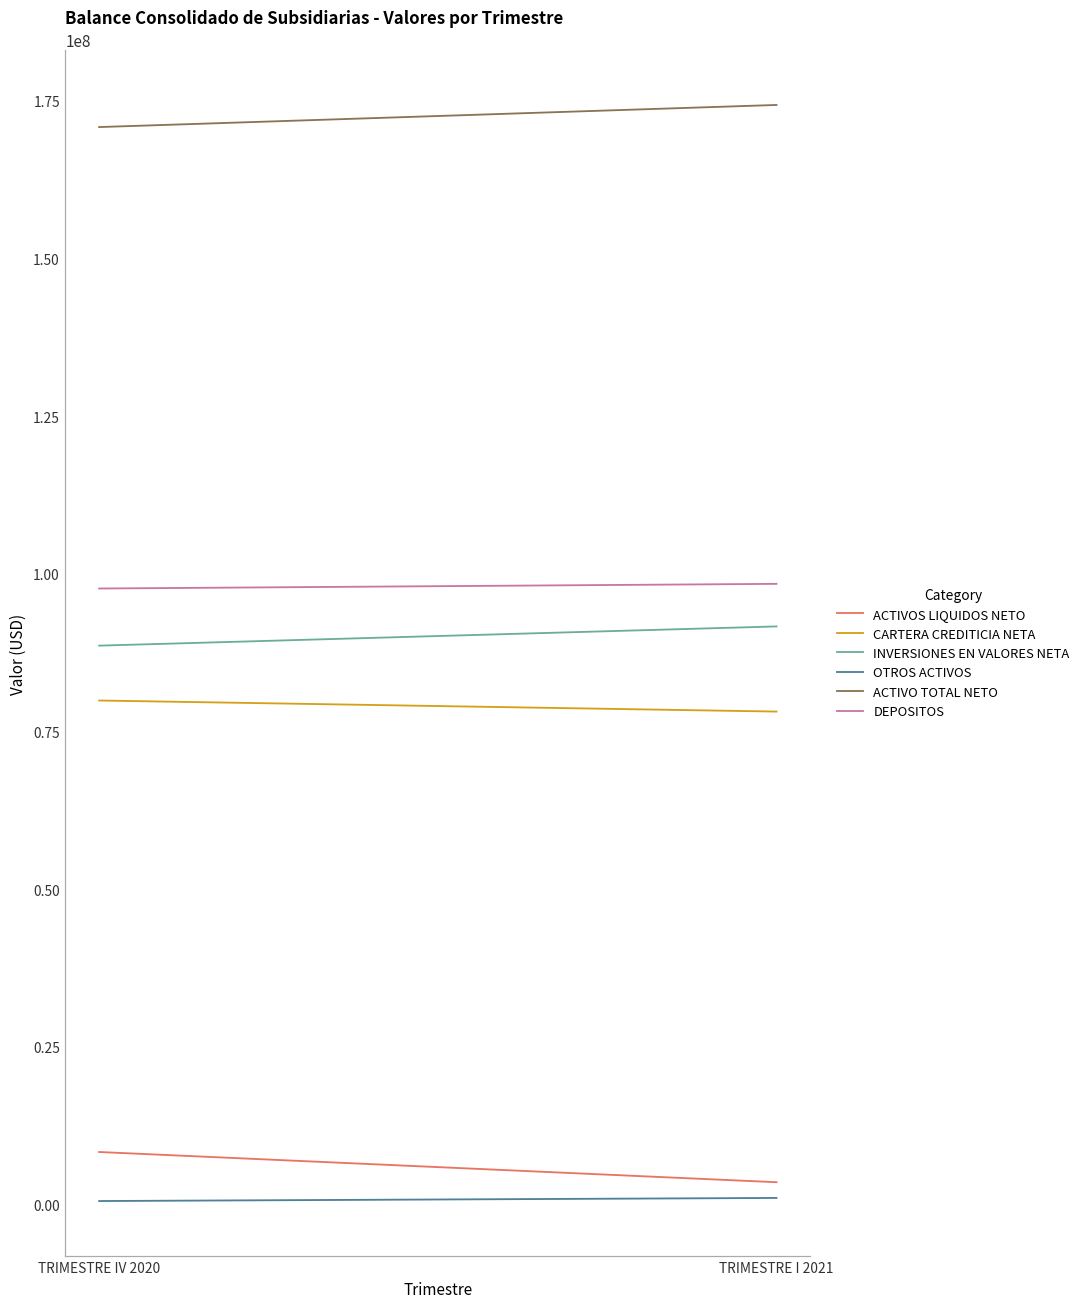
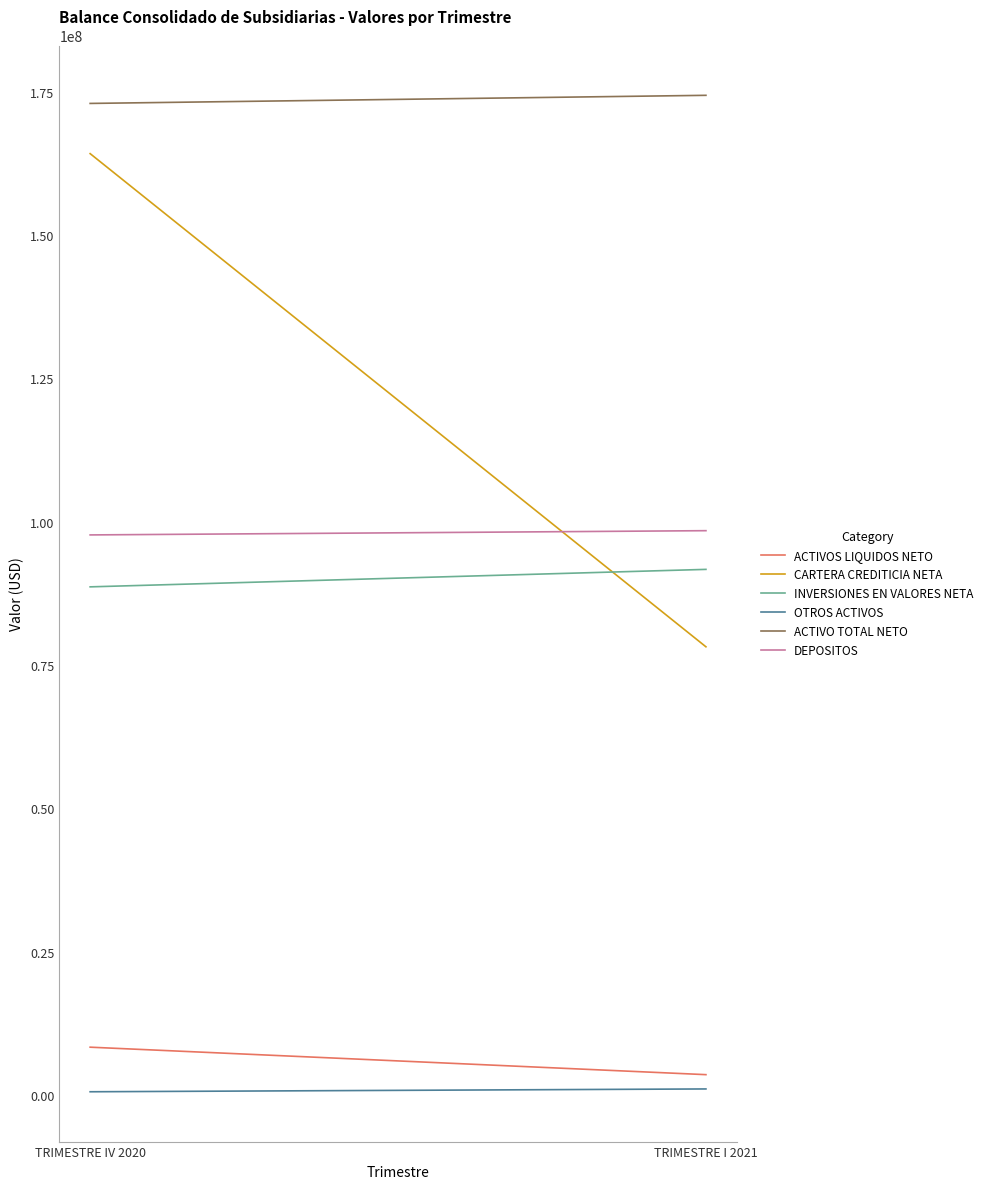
CARTERA CREDITICIA NETA, TRIMESTRE IV 2020: 80000000 -> 164000000
ACTIVO TOTAL NETO, TRIMESTRE IV 2020: 171000000 -> 173000000
